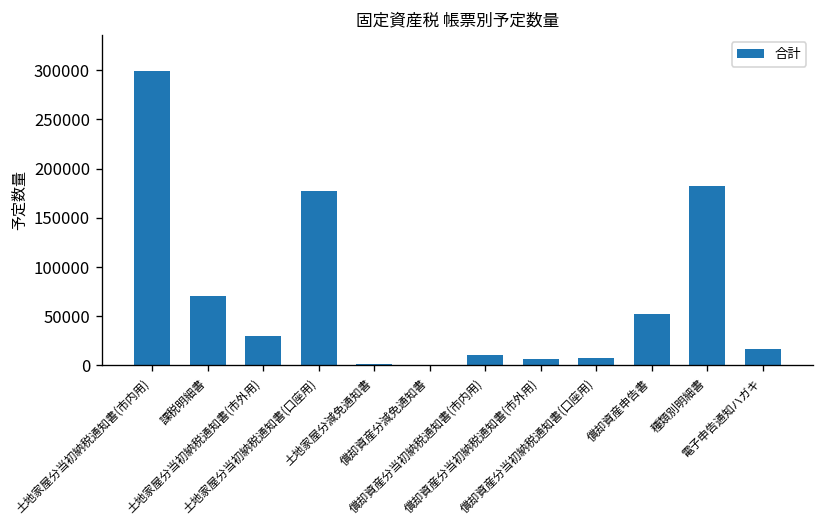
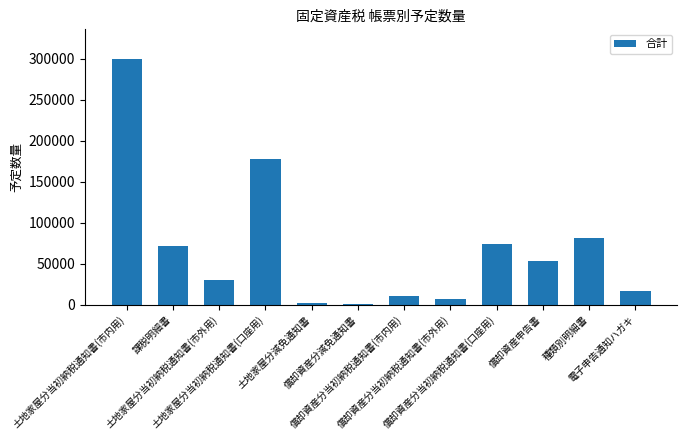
償却資産分当初納税通知書(口座用): 10000 -> 70000
種類別明細書: 180000 -> 80000
